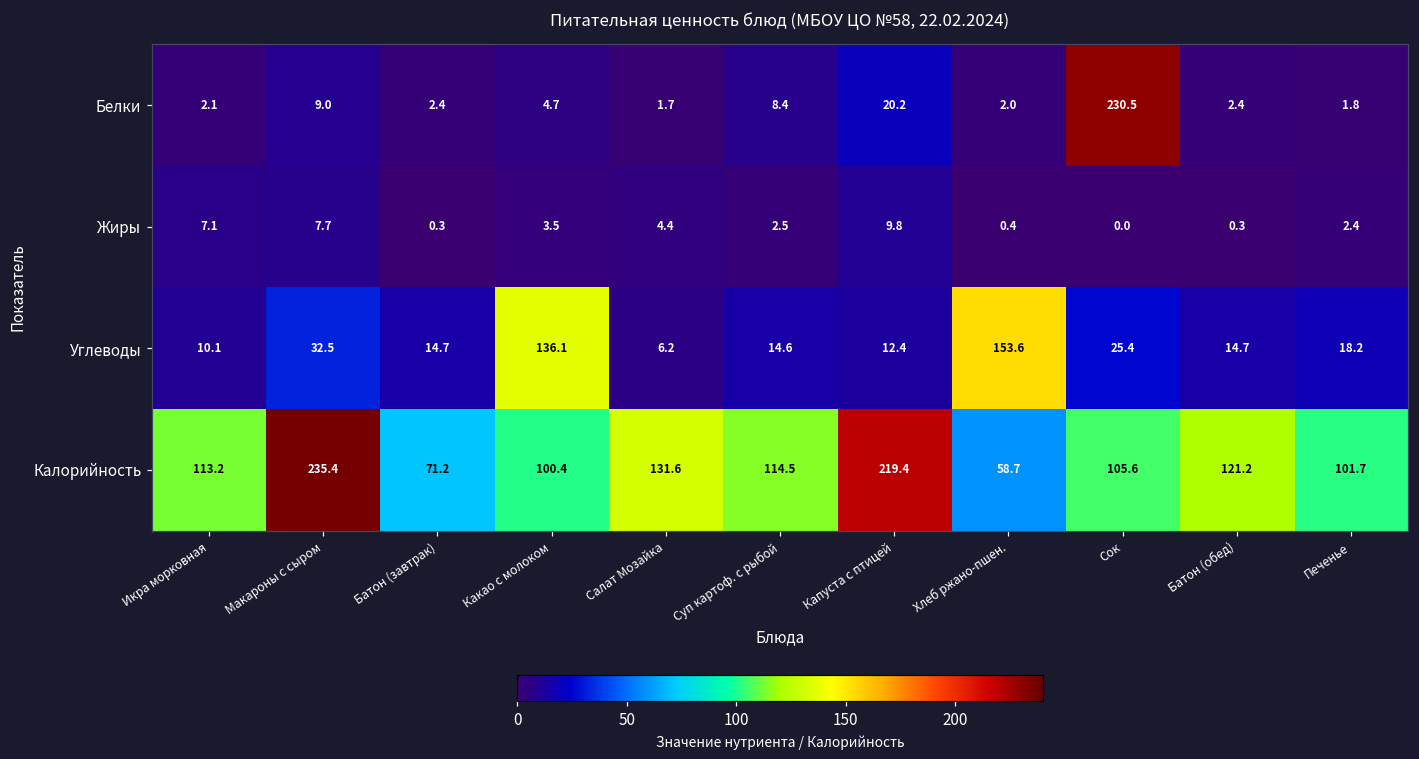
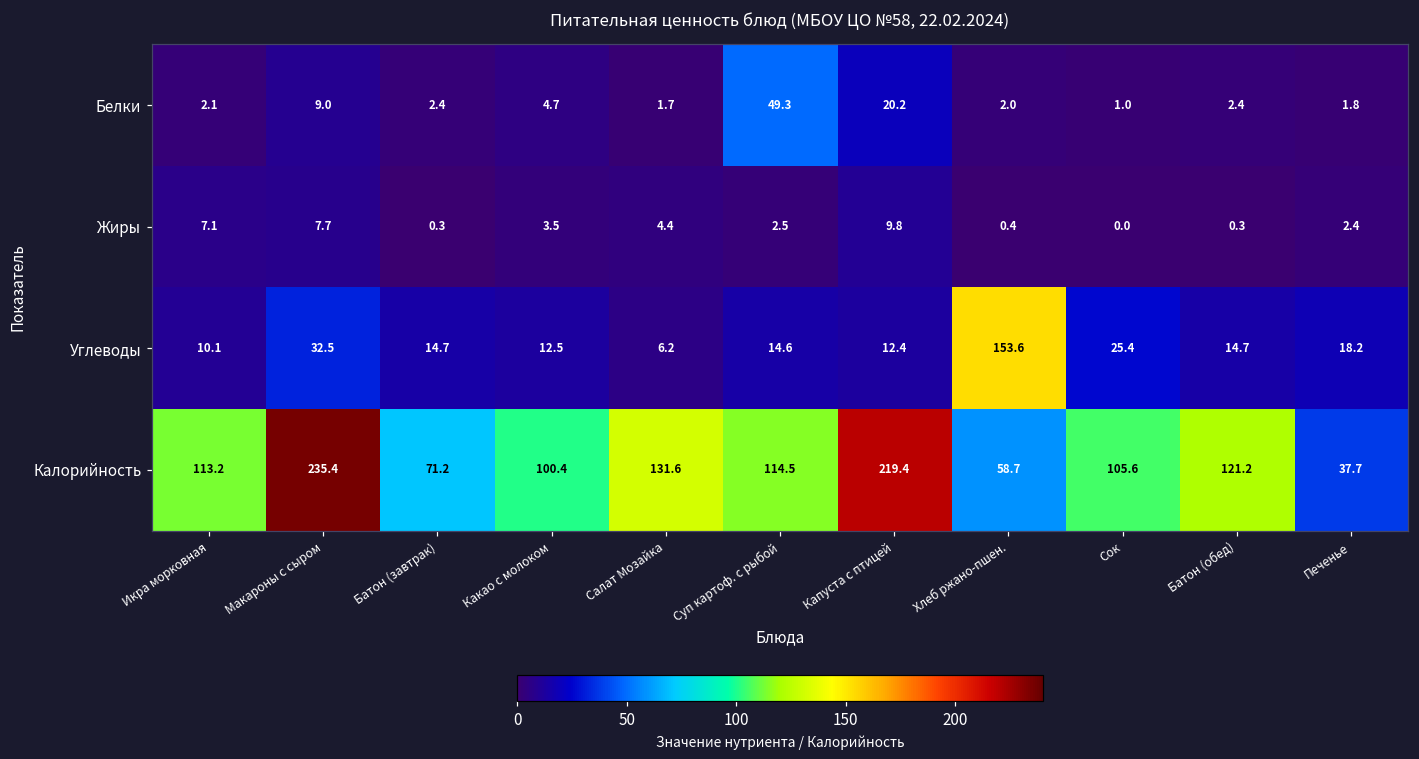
Белки, Суп картоф. с рыбой: 8.4 -> 49.3
Белки, Сок: 230.5 -> 1.0
Углеводы, Какао с молоком: 136.1 -> 12.5
Калорийность, Печенье: 101.7 -> 37.7
